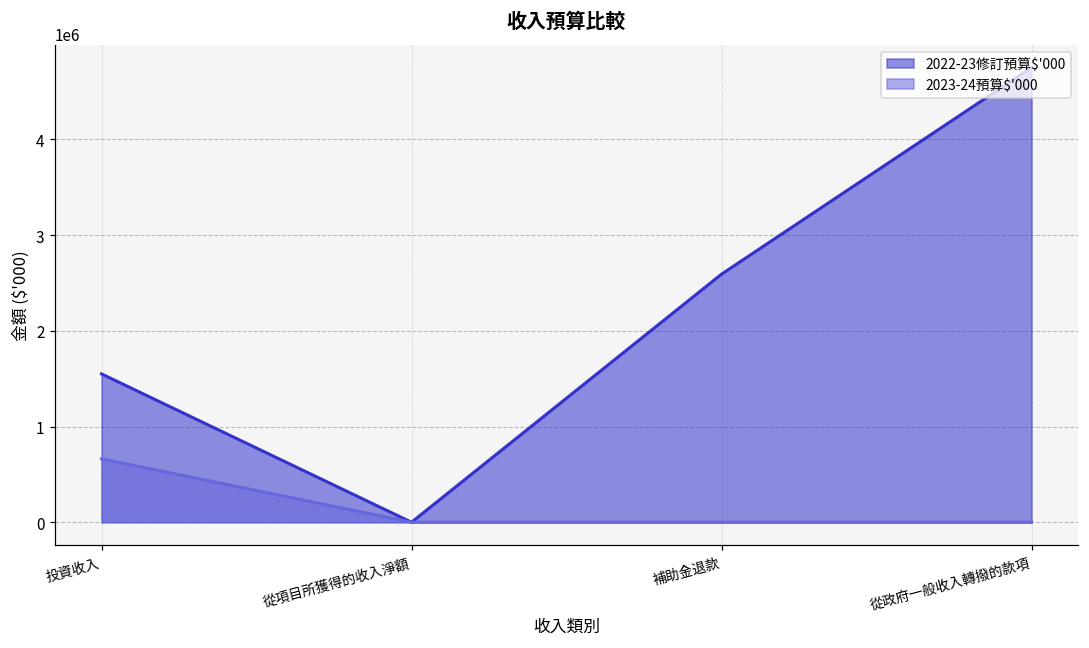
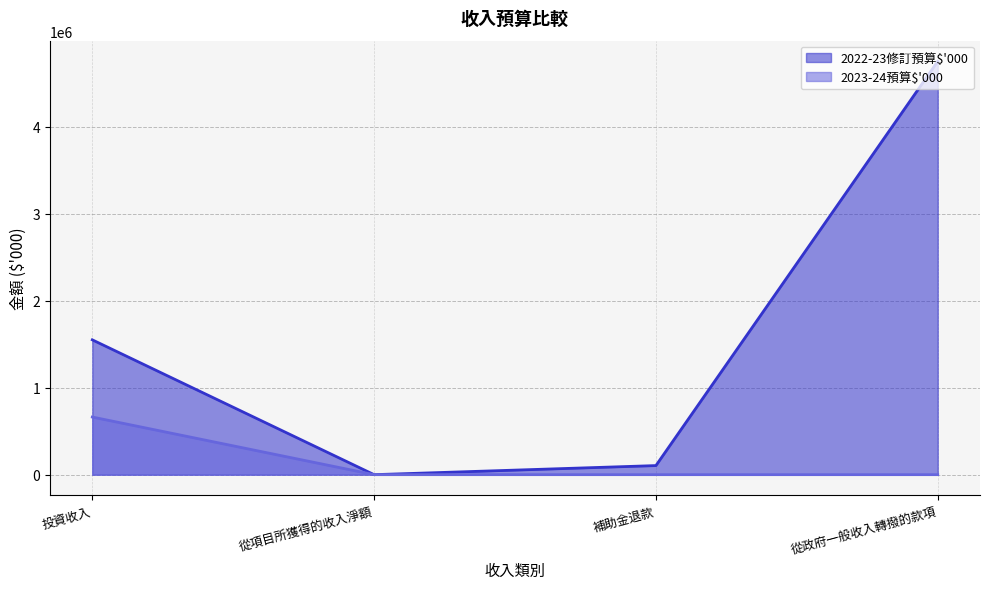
2022-23修訂預算$'000, 補助金退款: 2600000 -> 100000
